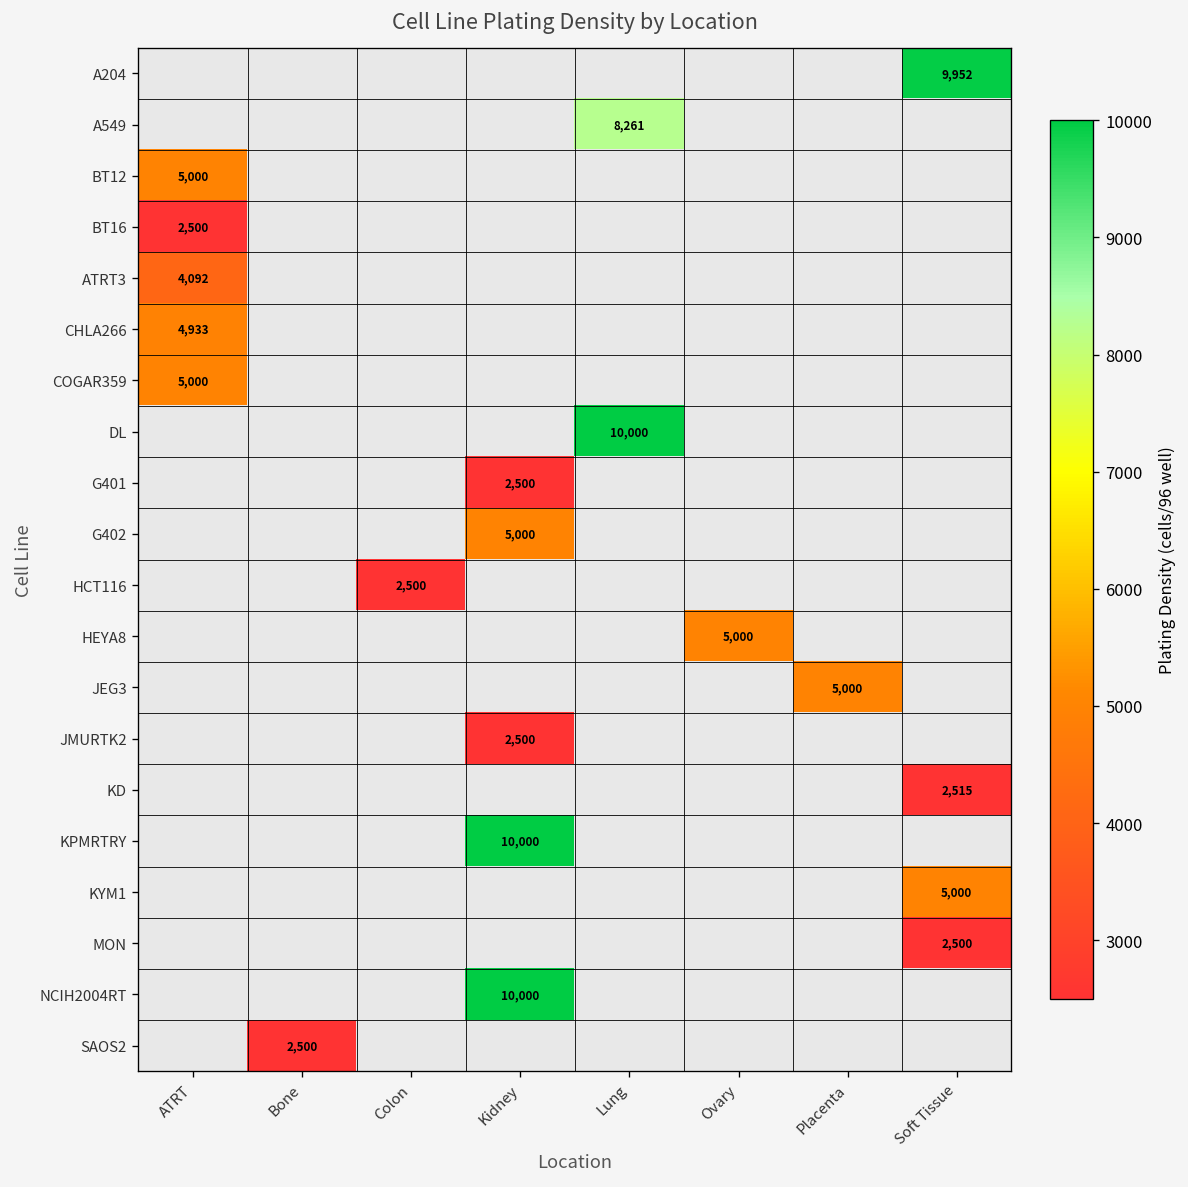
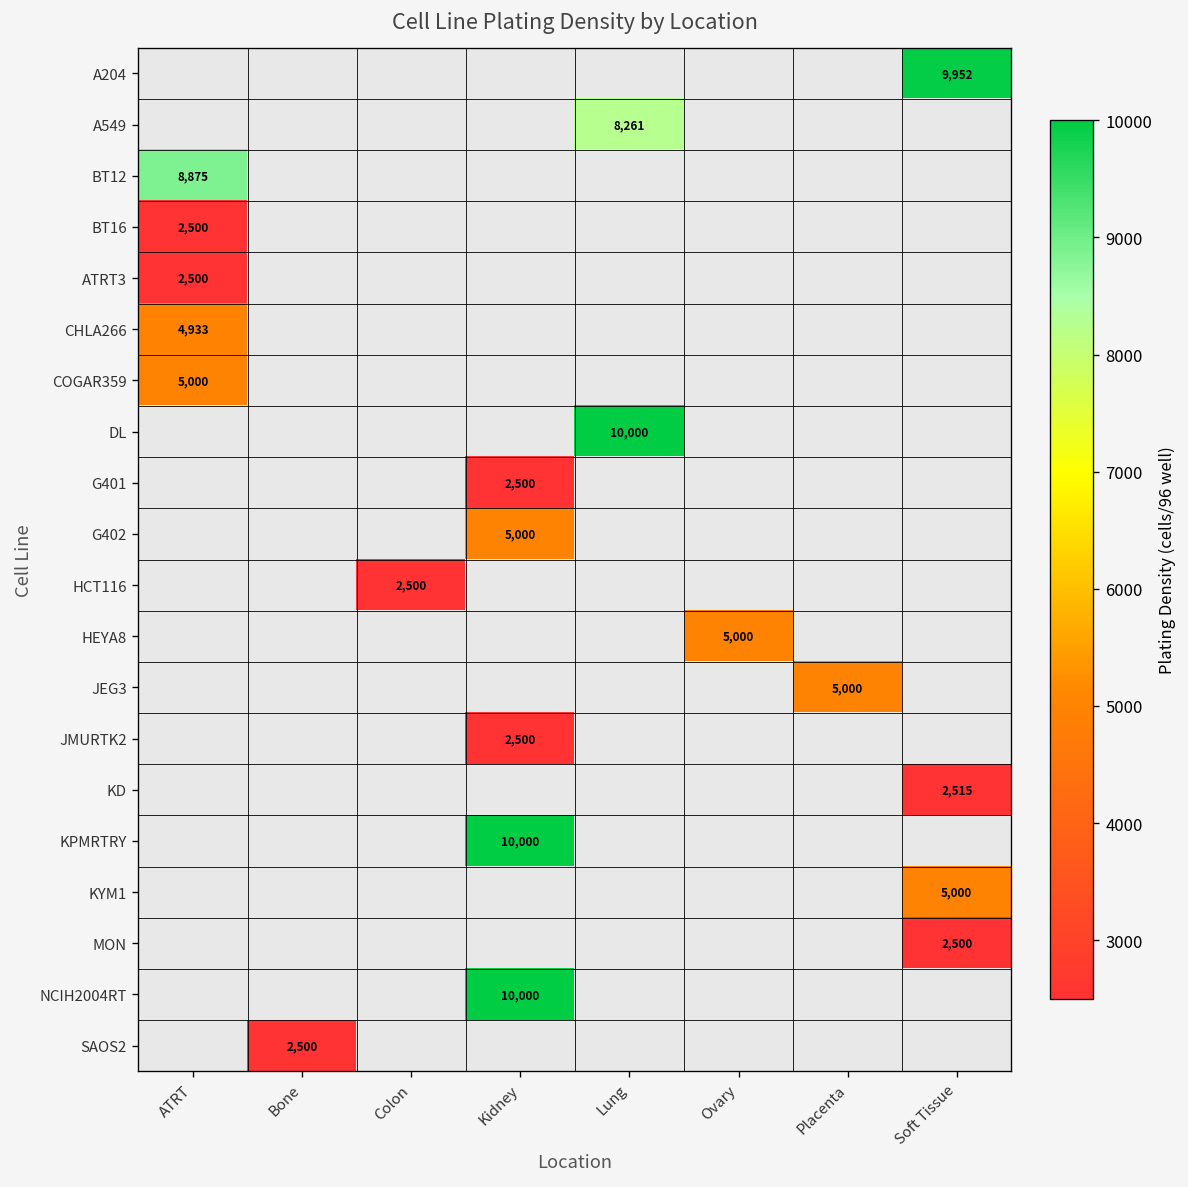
BT12, ATRT: 5,000 -> 8,875
ATRT3, ATRT: 4,092 -> 2,500
